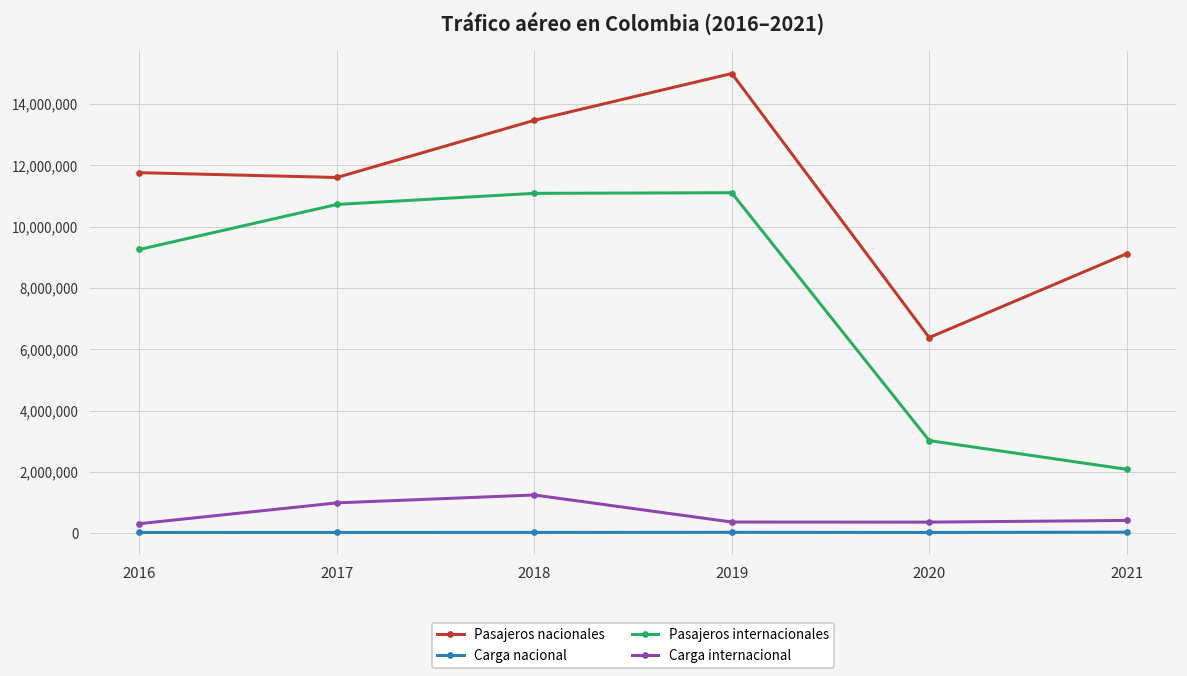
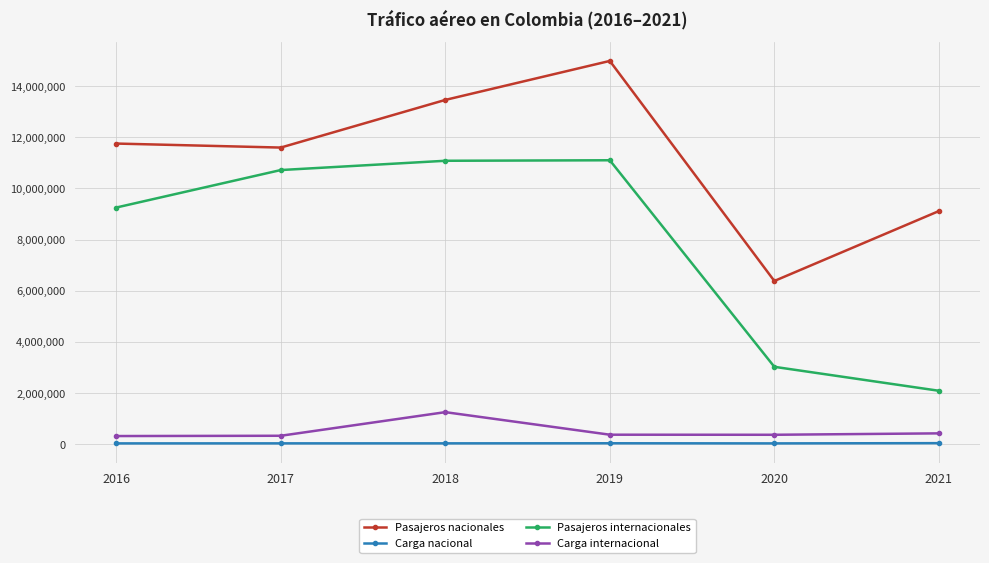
Carga internacional, 2017: 1,000,000 -> 300,000
